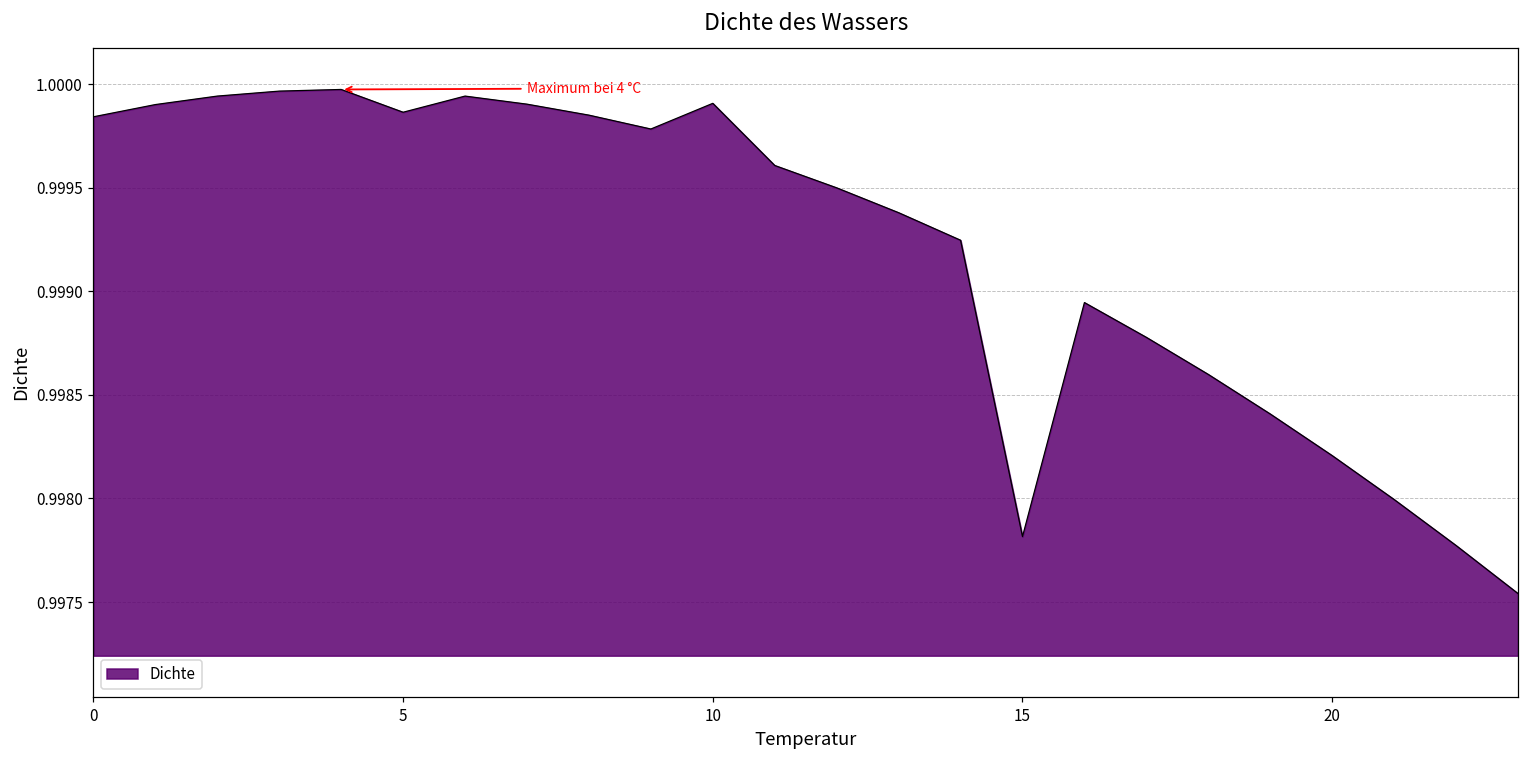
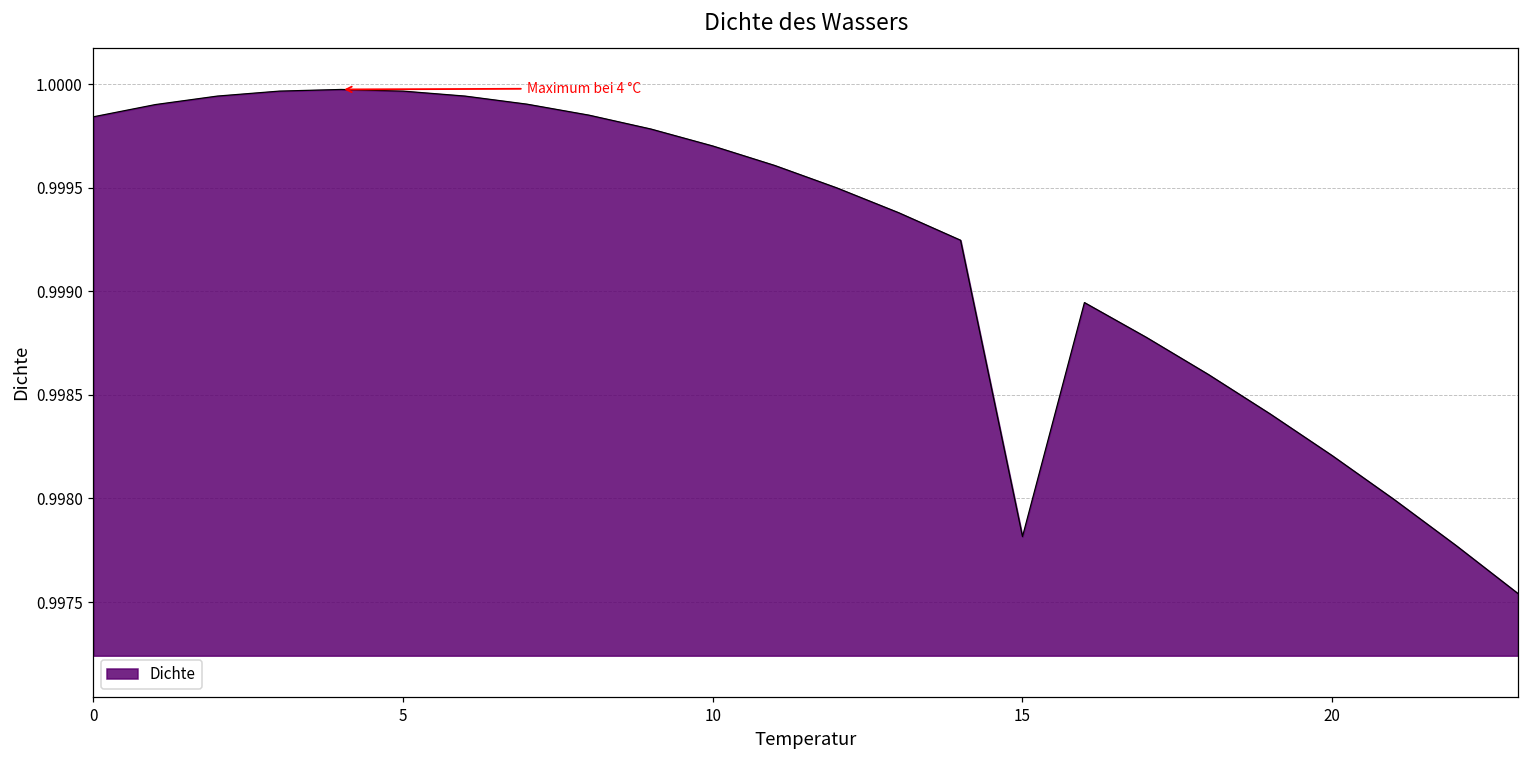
5: 0.99987 -> 0.99997
10: 0.99991 -> 0.99970
